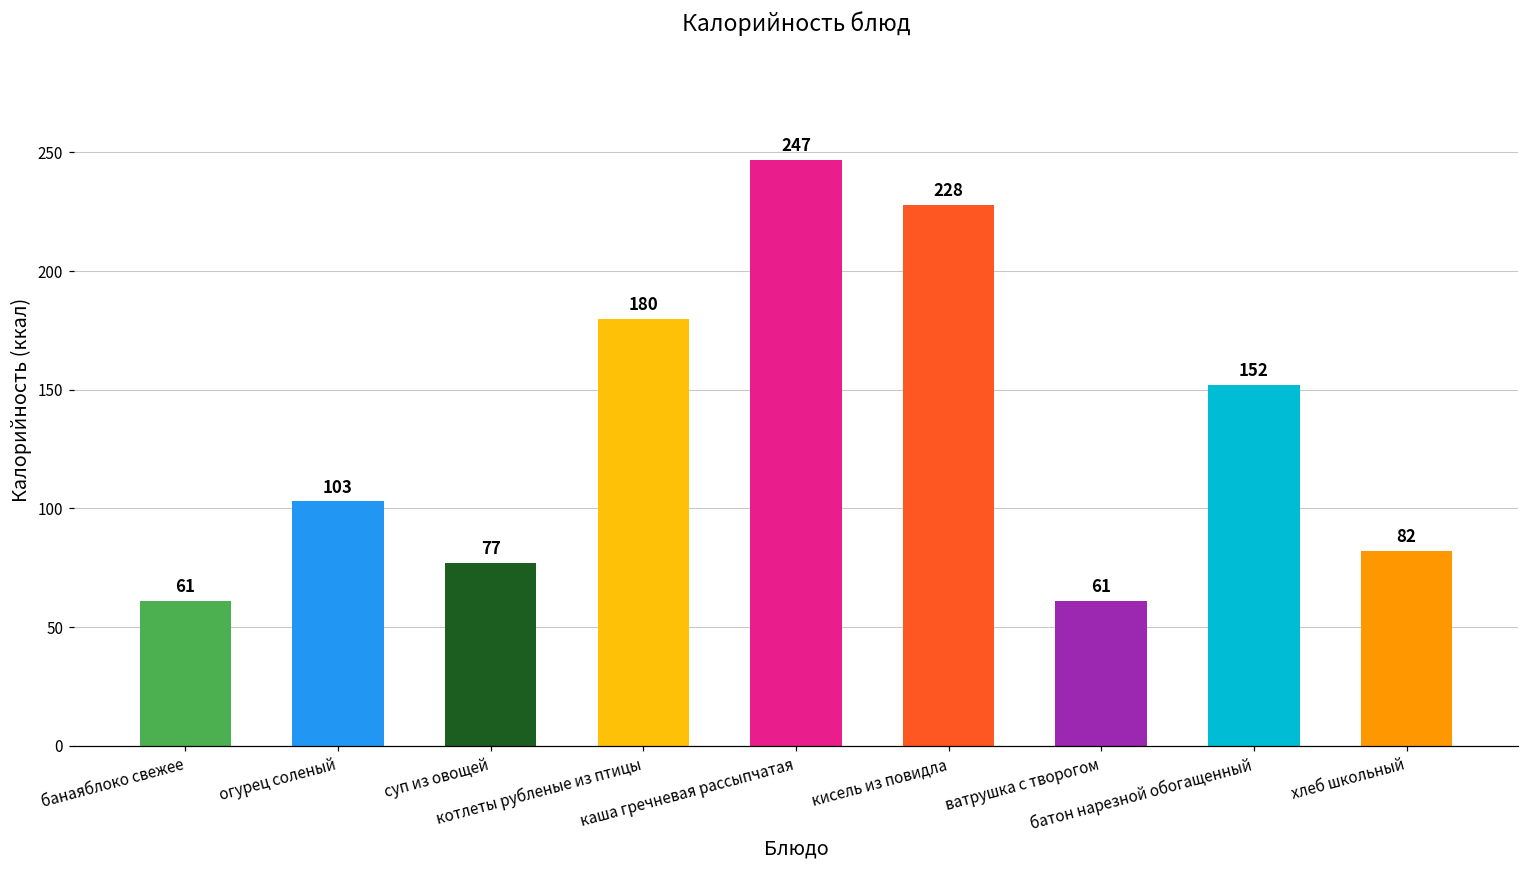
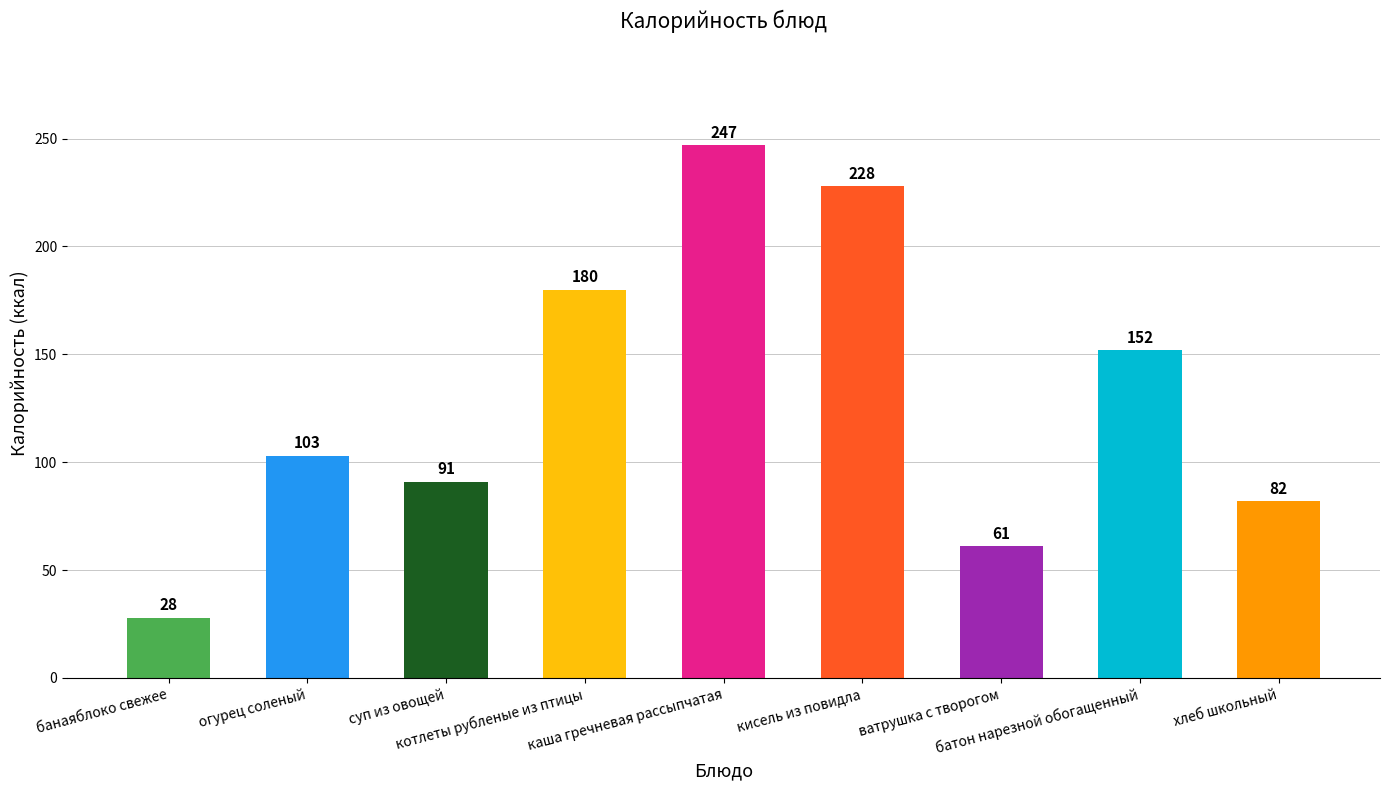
банаяблоко свежее: 61 -> 28
суп из овощей: 77 -> 91
